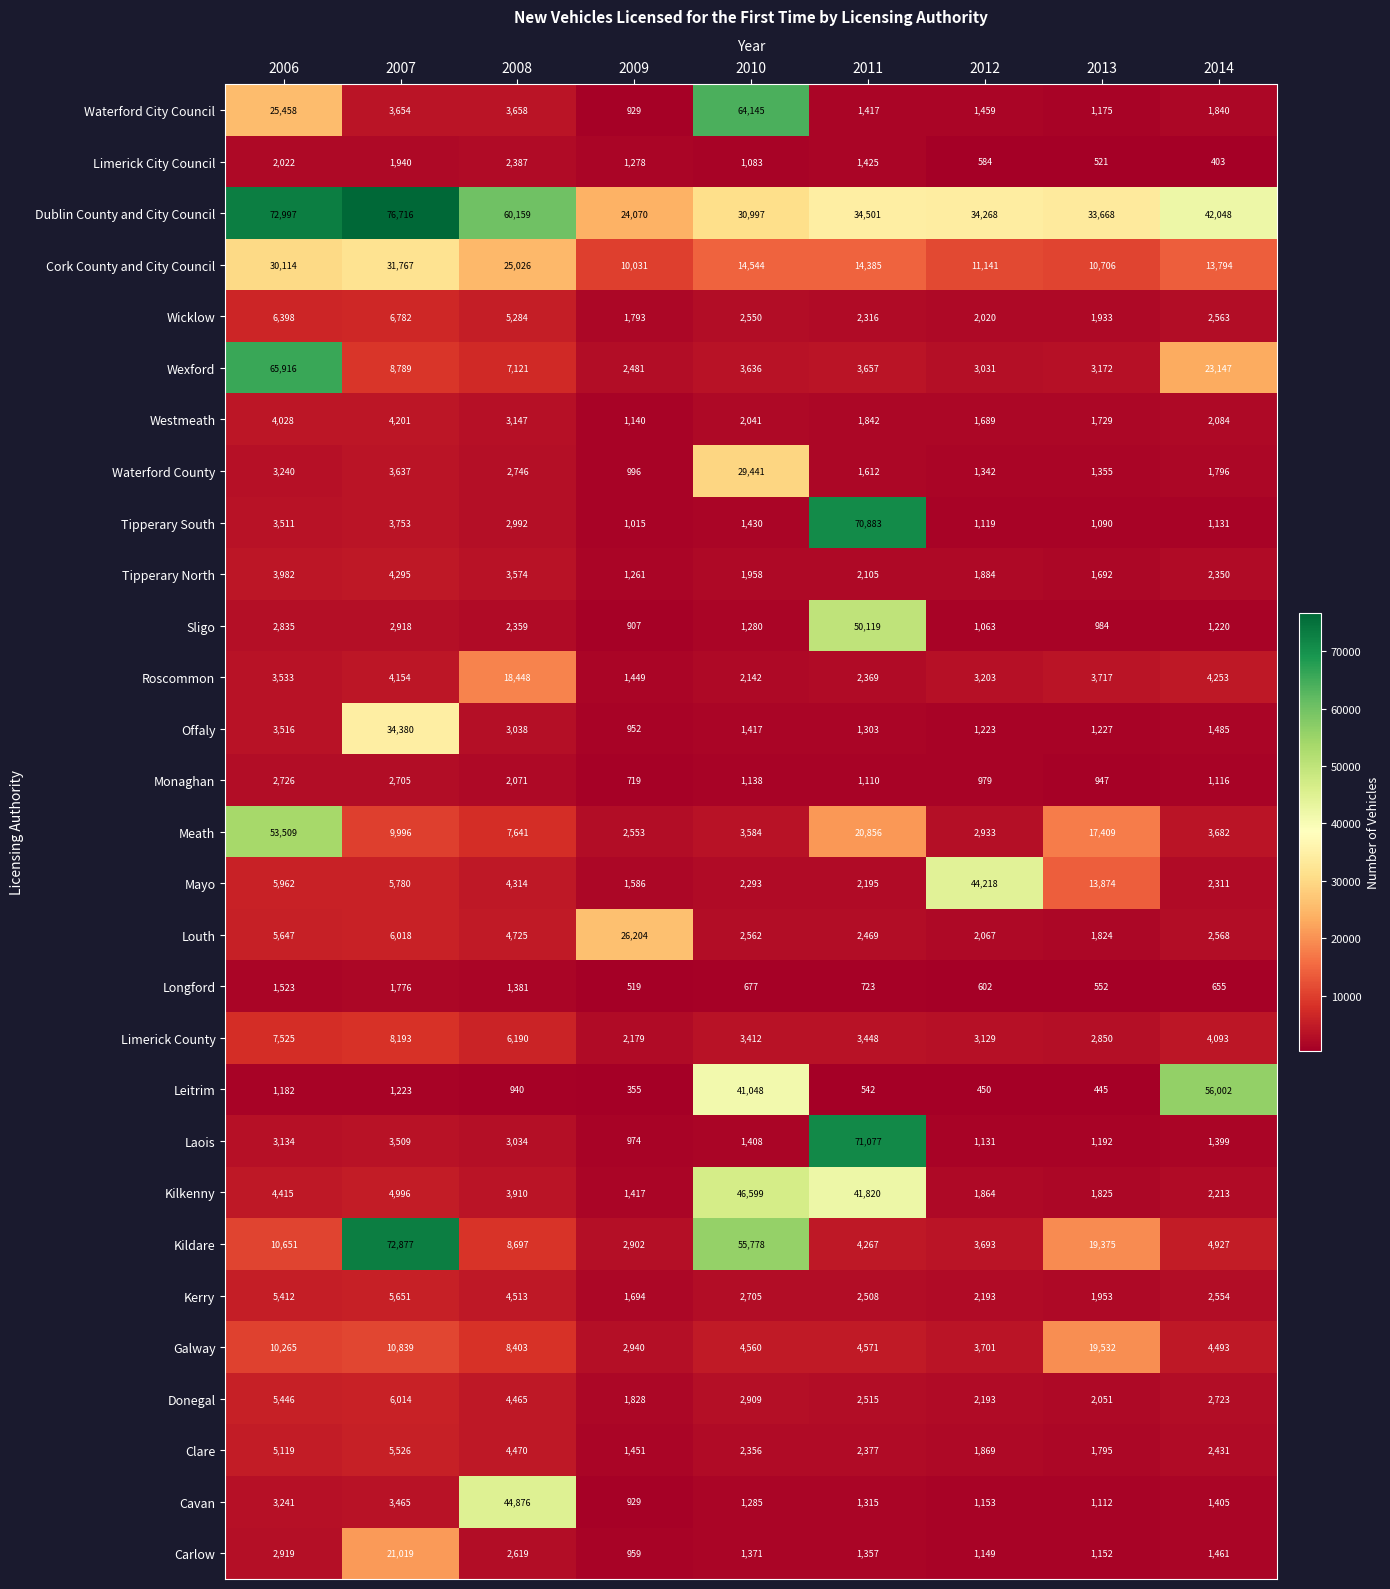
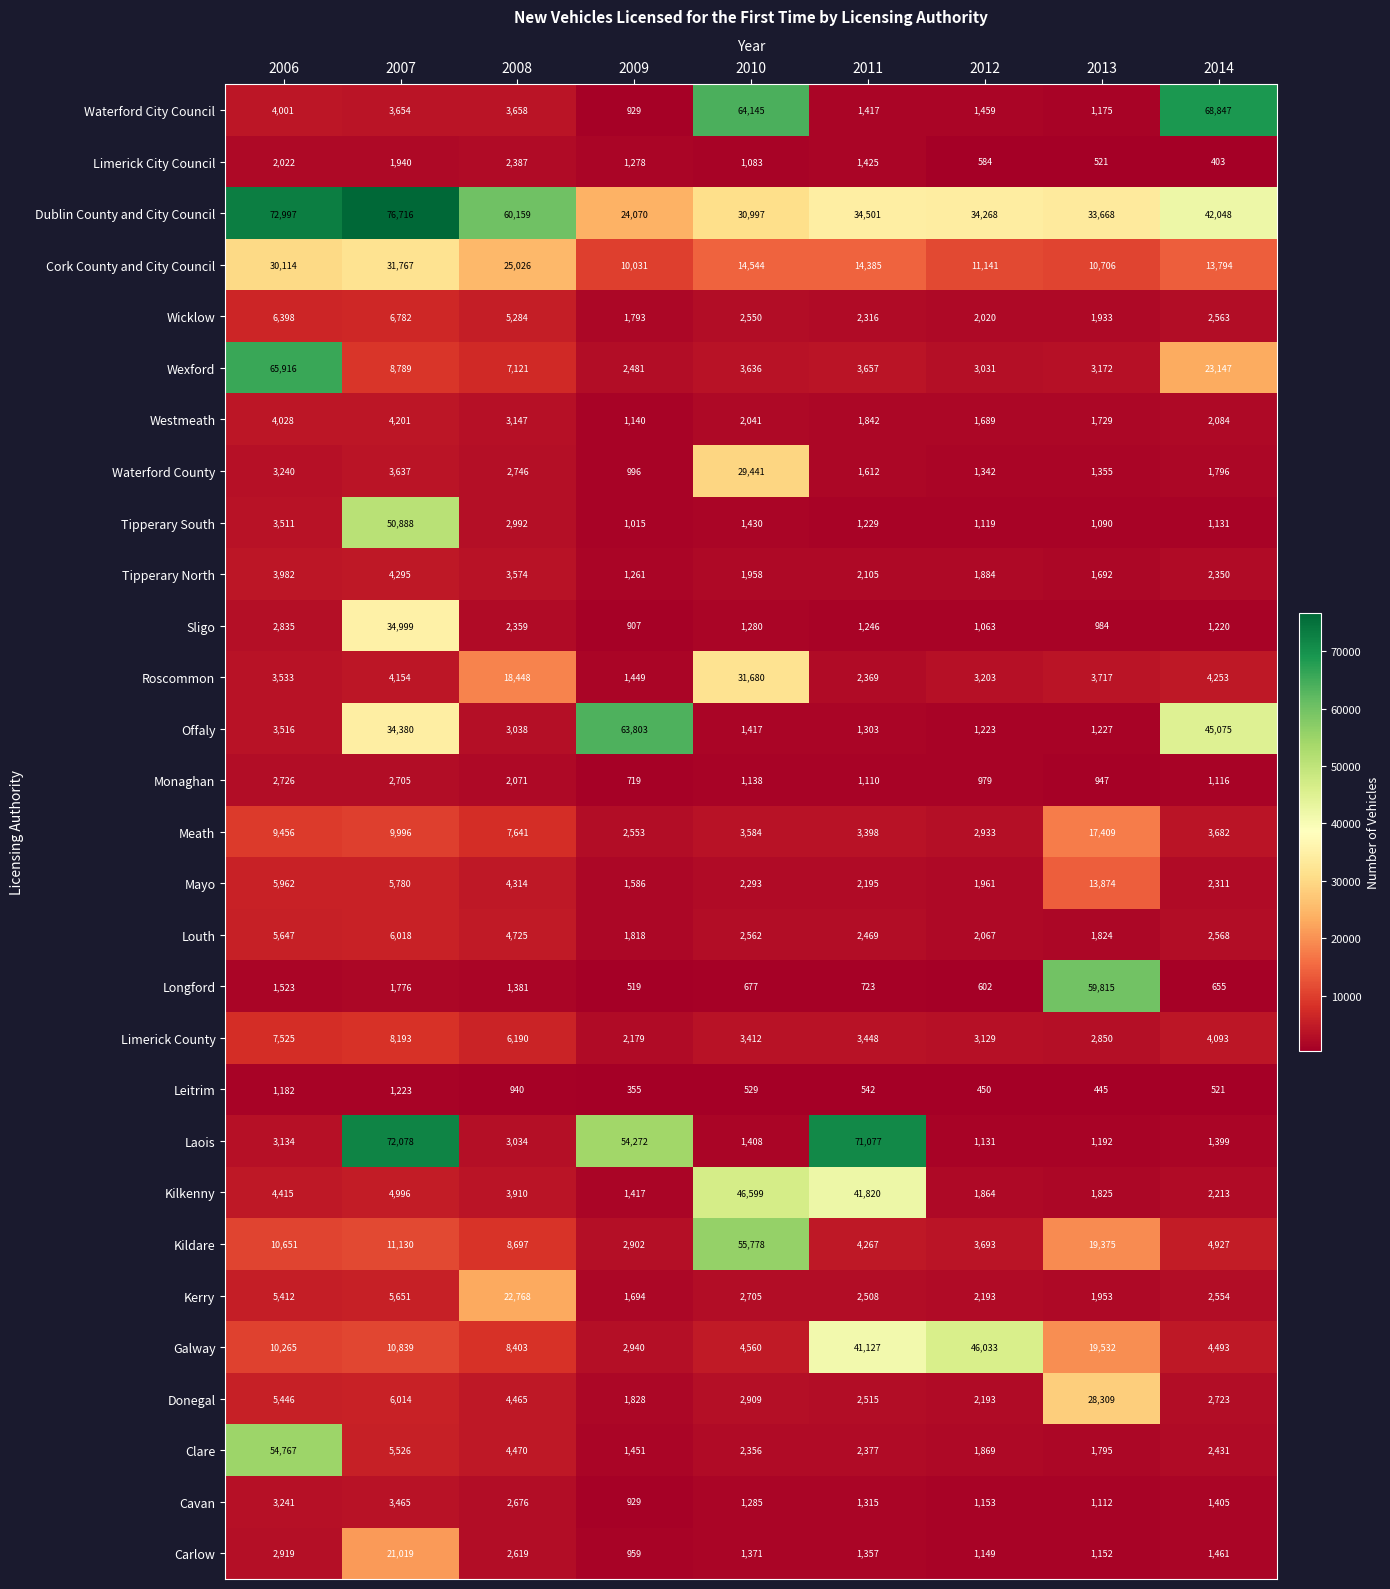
Waterford City Council, 2006: 25,458 -> 4,001
Waterford City Council, 2014: 1,840 -> 68,847
Tipperary South, 2007: 3,753 -> 50,888
Tipperary South, 2011: 70,883 -> 1,229
Sligo, 2007: 2,918 -> 34,999
Sligo, 2011: 50,119 -> 1,246
Roscommon, 2010: 2,142 -> 31,680
Offaly, 2009: 952 -> 63,803
Offaly, 2014: 1,485 -> 45,075
Meath, 2006: 53,509 -> 9,456
Meath, 2011: 20,856 -> 3,398
Mayo, 2012: 44,218 -> 1,961
Louth, 2009: 26,204 -> 1,818
Longford, 2013: 552 -> 59,815
Leitrim, 2010: 41,048 -> 529
Leitrim, 2014: 56,002 -> 521
Laois, 2007: 3,509 -> 72,078
Laois, 2009: 974 -> 54,272
Kildare, 2007: 72,877 -> 11,130
Kerry, 2008: 4,513 -> 22,768
Galway, 2011: 4,571 -> 41,127
Galway, 2012: 3,701 -> 46,033
Donegal, 2013: 2,051 -> 28,309
Clare, 2006: 5,119 -> 54,767
Cavan, 2008: 44,876 -> 2,676
